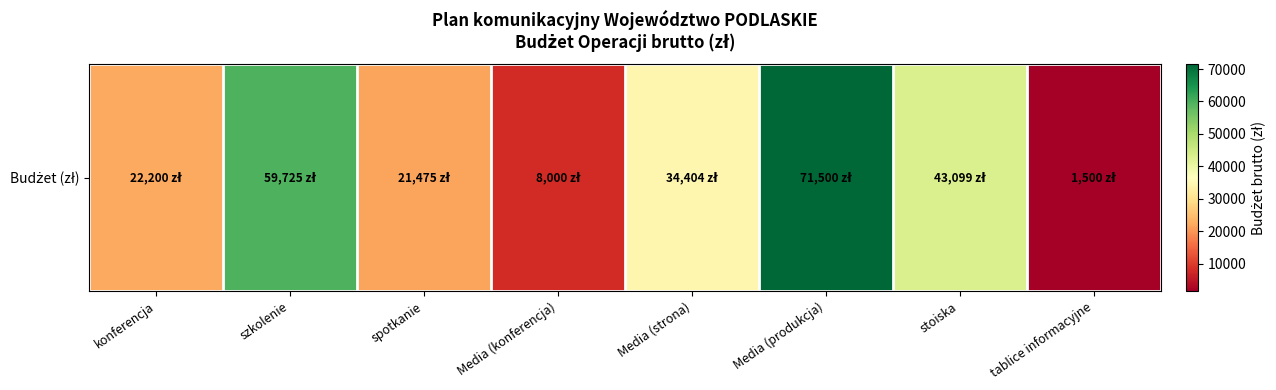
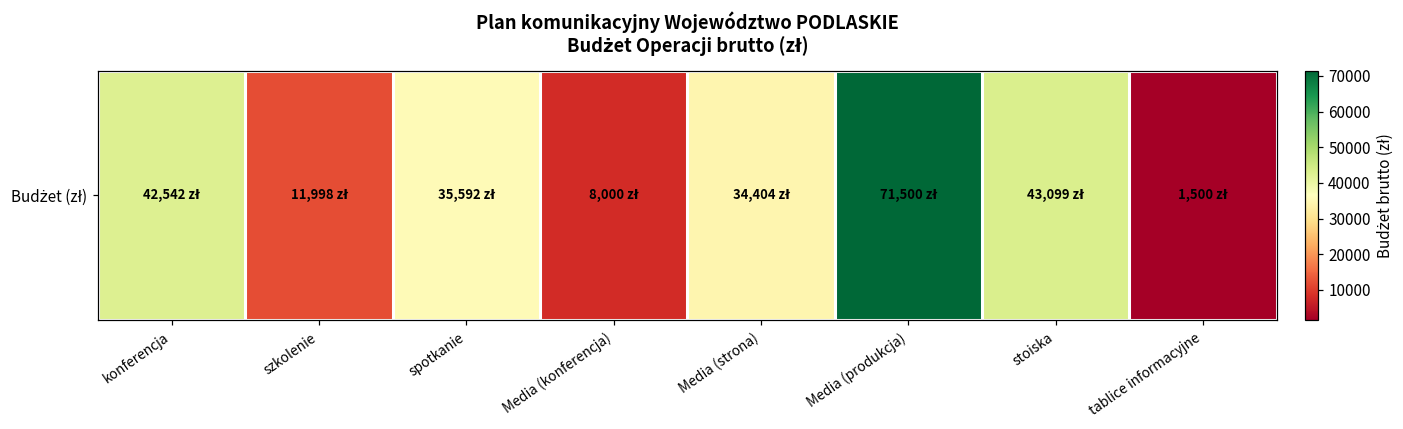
Budżet (zł), konferencja: 22,200 -> 42,542
Budżet (zł), szkolenie: 59,725 -> 11,998
Budżet (zł), spotkanie: 21,475 -> 35,592
